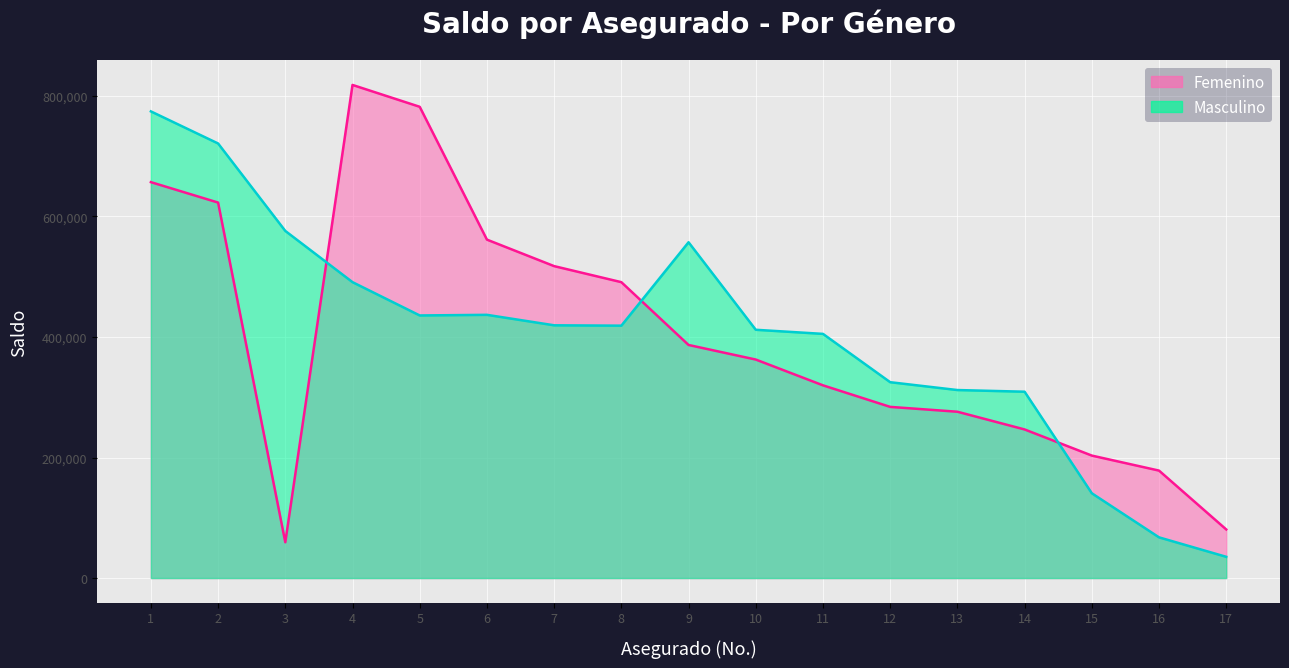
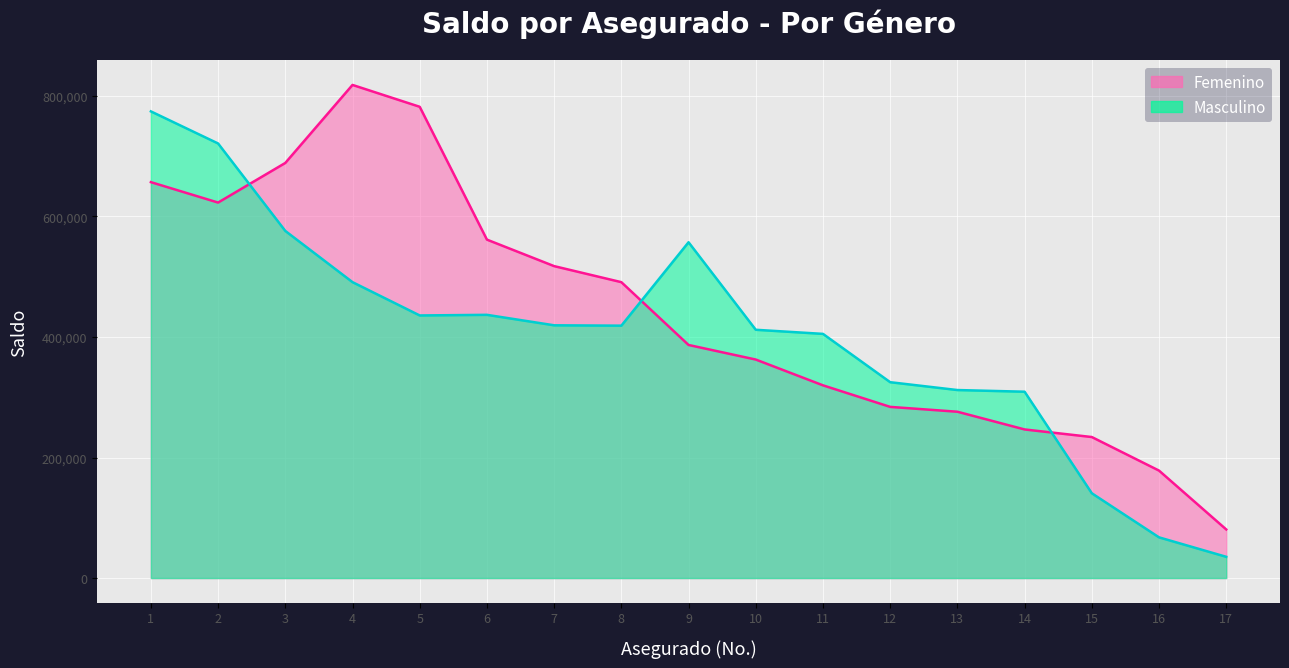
Femenino, 3: 60,000 -> 690,000
Femenino, 15: 200,000 -> 230,000
